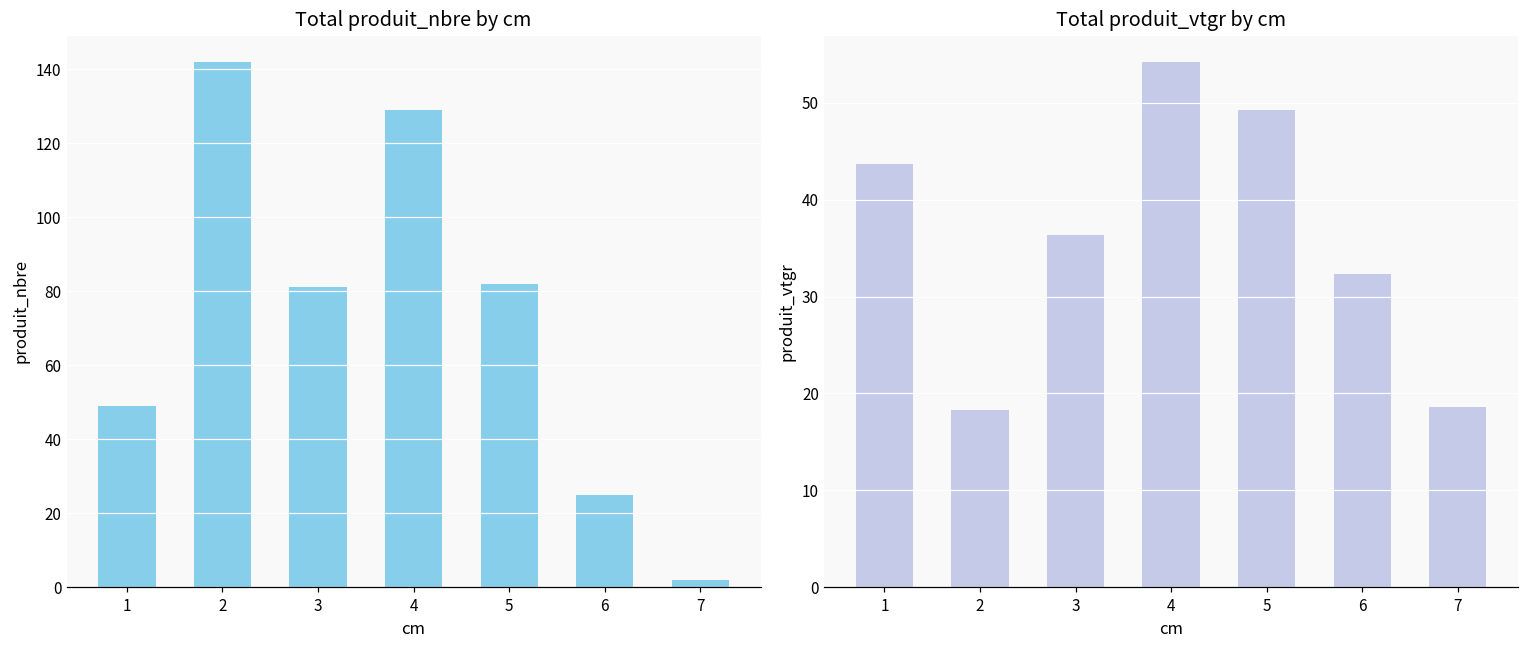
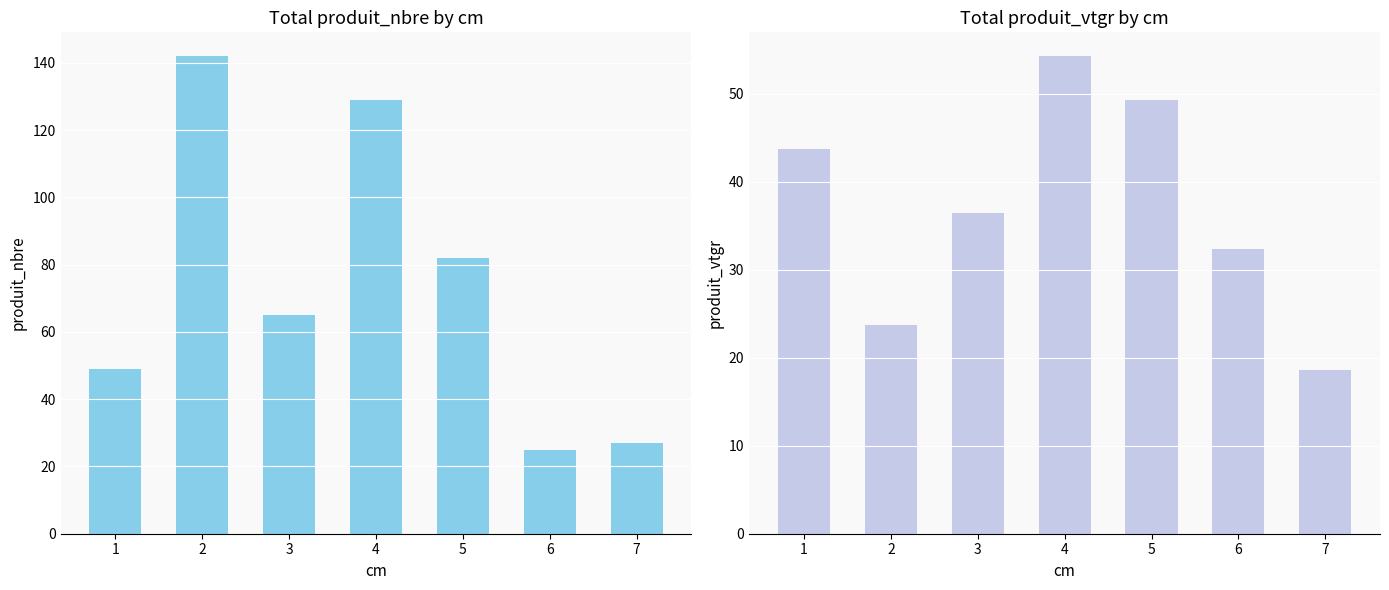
Total produit_nbre by cm, 3: 81 -> 65
Total produit_nbre by cm, 7: 2 -> 27
Total produit_vtgr by cm, 2: 18 -> 24
